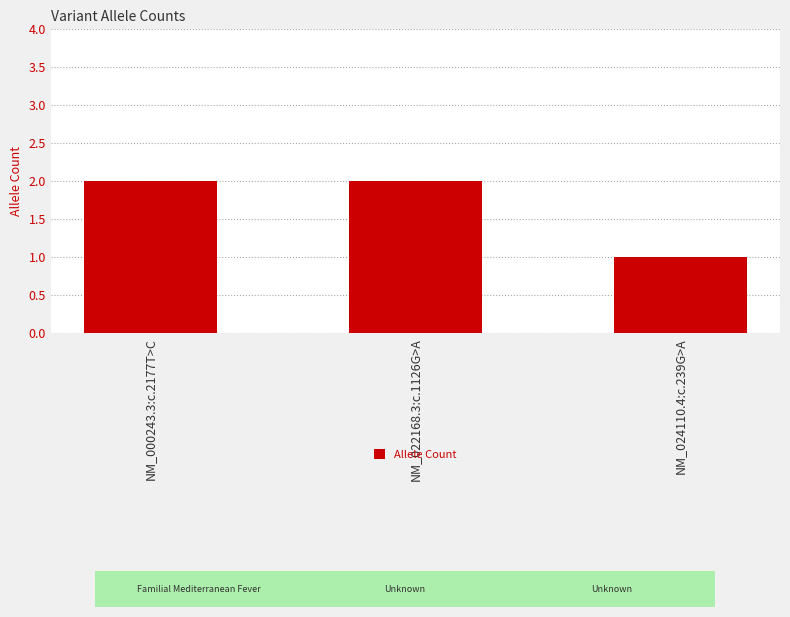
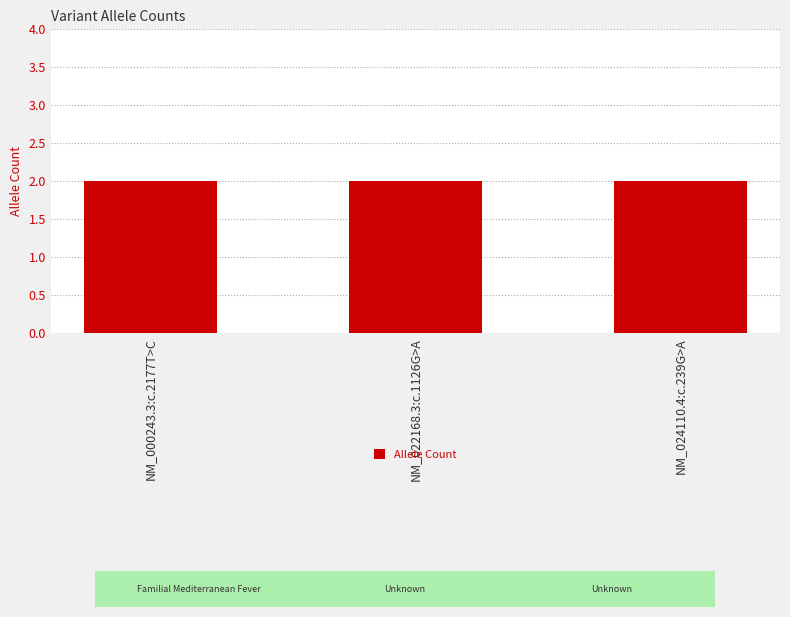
NM_024110.4:c.239G>A: 1 -> 2
